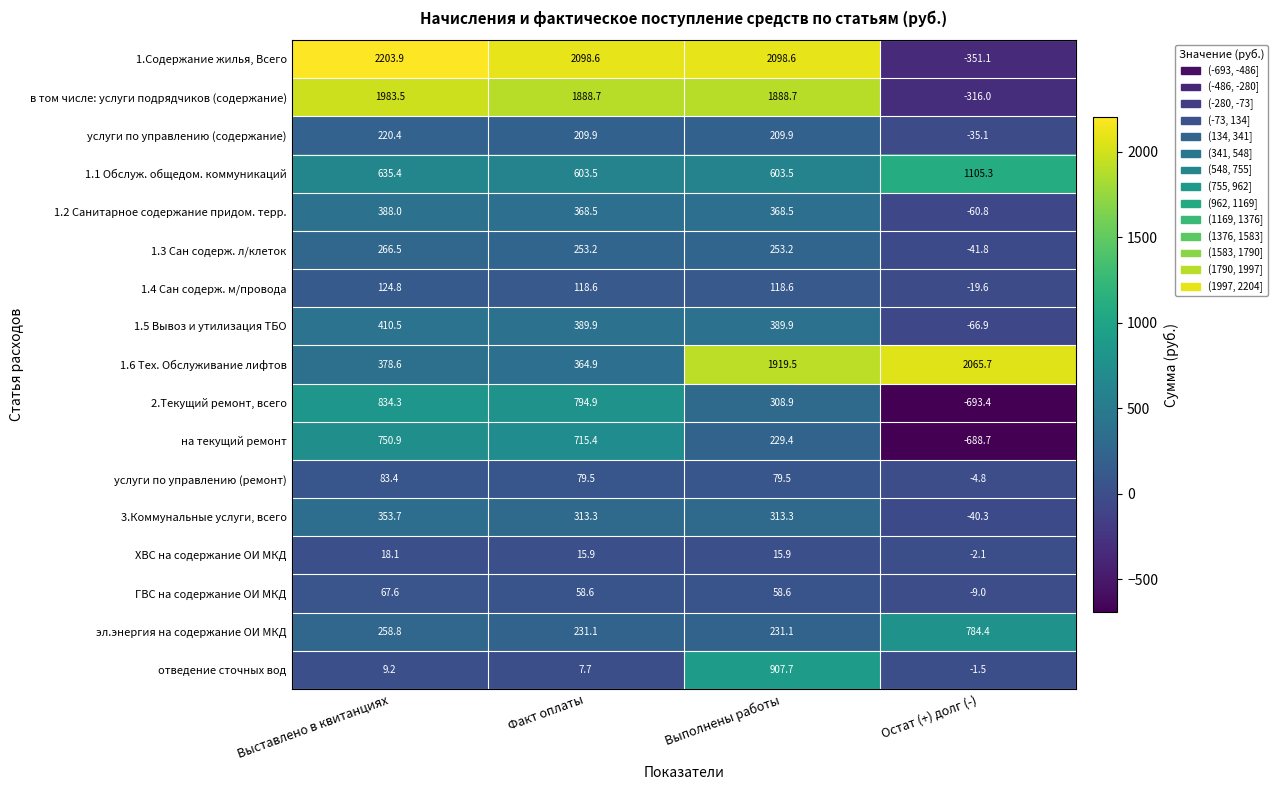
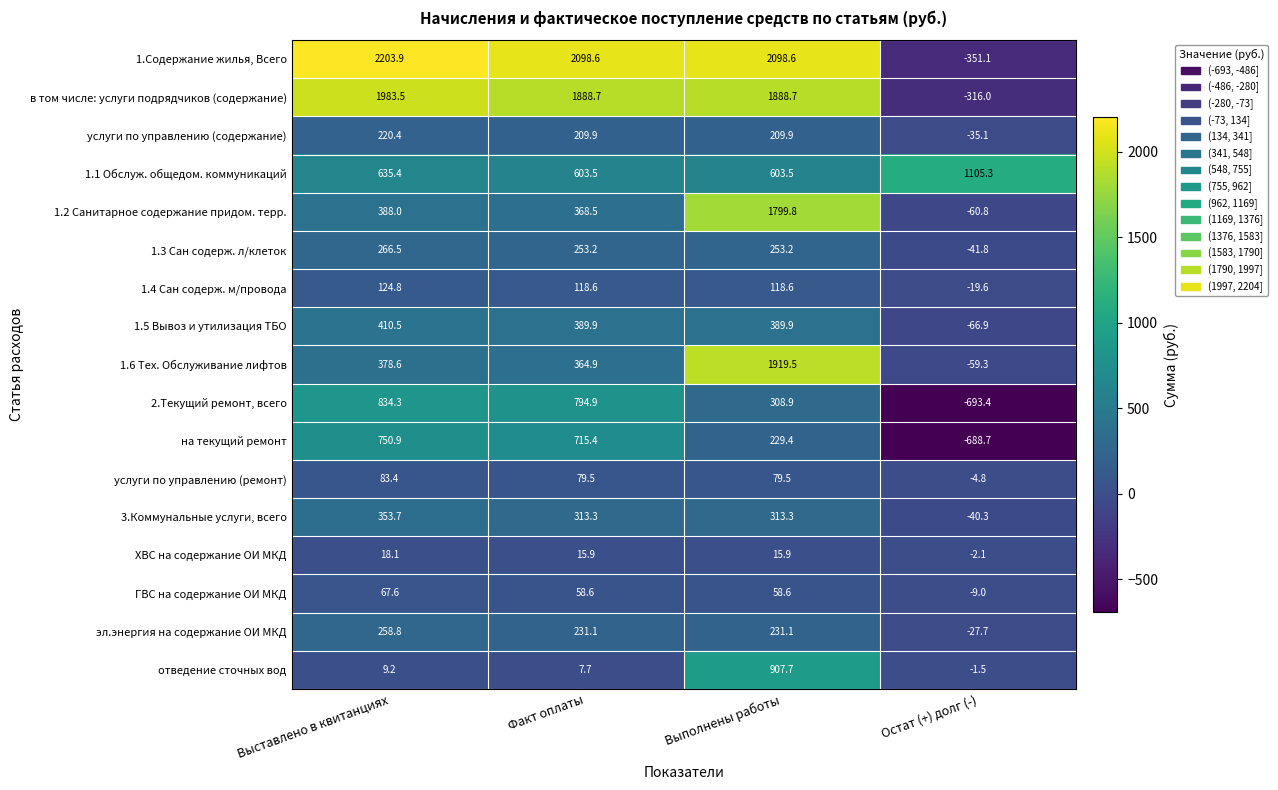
1.2 Санитарное содержание придом. терр., Выполнены работы: 368.5 -> 1799.8
1.6 Тех. Обслуживание лифтов, Остат (+) долг (-): 2065.7 -> -59.3
эл.энергия на содержание ОИ МКД, Остат (+) долг (-): 784.4 -> -27.7
